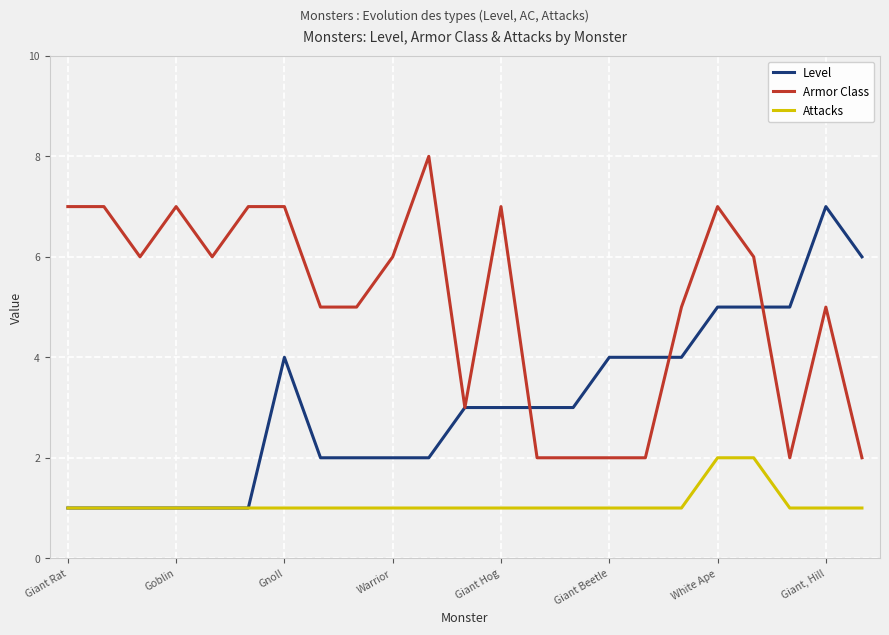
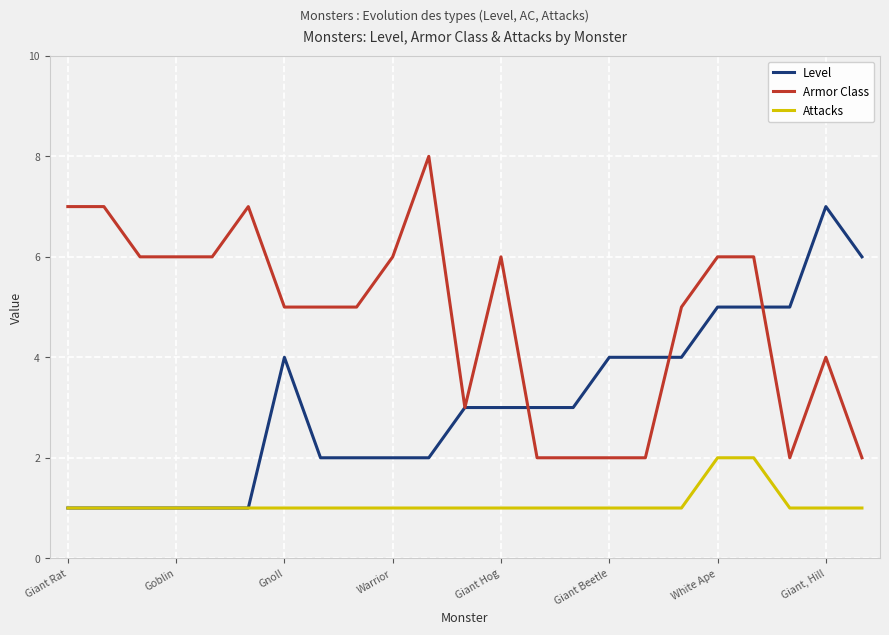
Armor Class, Goblin: 7 -> 6
Armor Class, Gnoll: 7 -> 5
Armor Class, Giant Hog: 7 -> 6
Armor Class, White Ape: 7 -> 6
Armor Class, Giant, Hill: 5 -> 4
